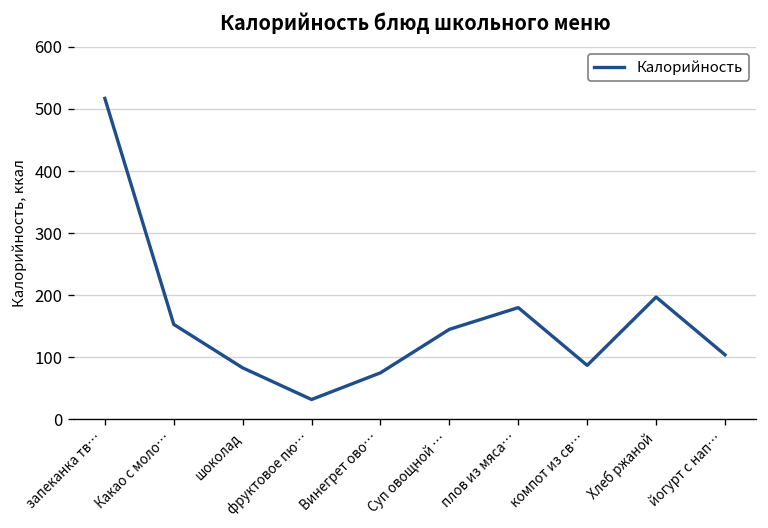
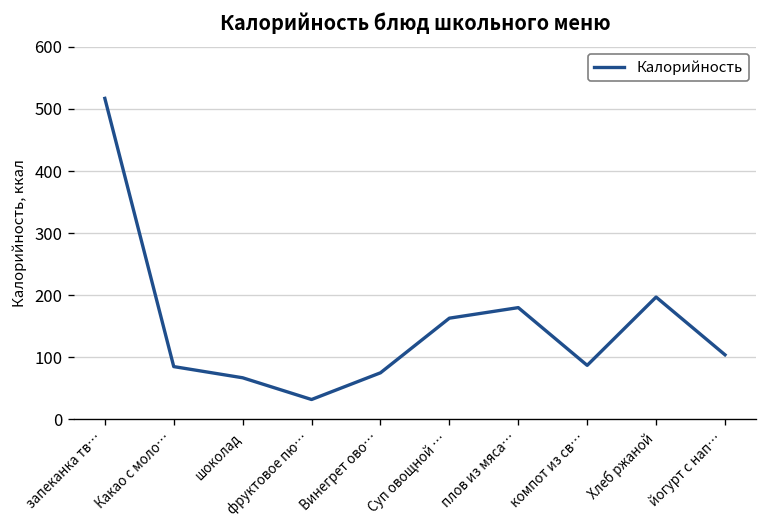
Какао с моло…: 150 -> 90
шоколад: 80 -> 70
Суп овощной …: 150 -> 160
